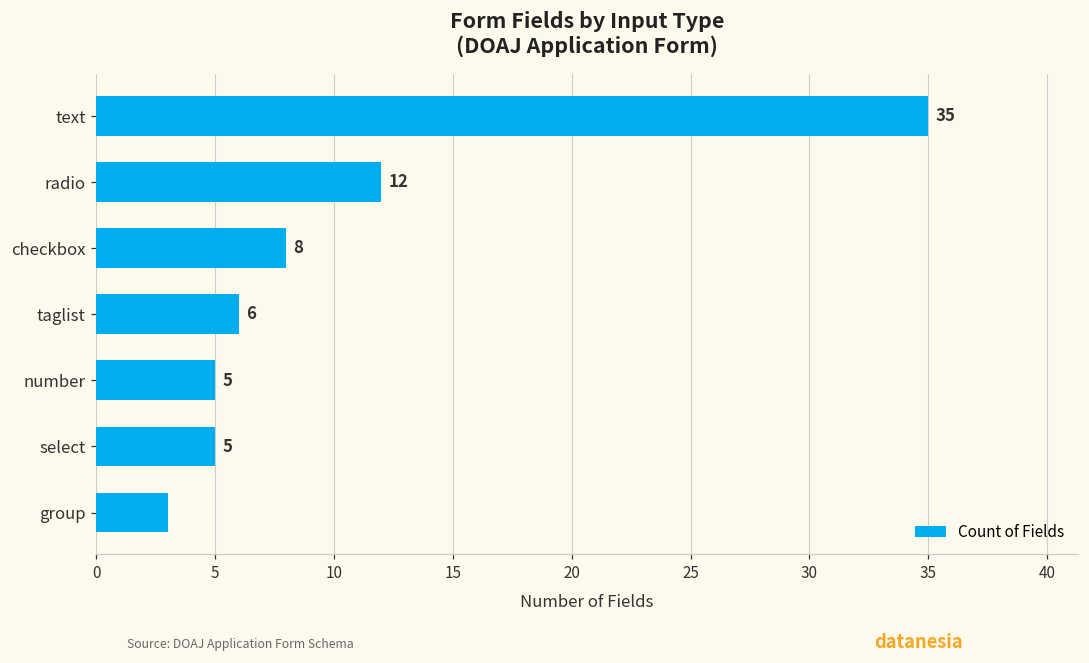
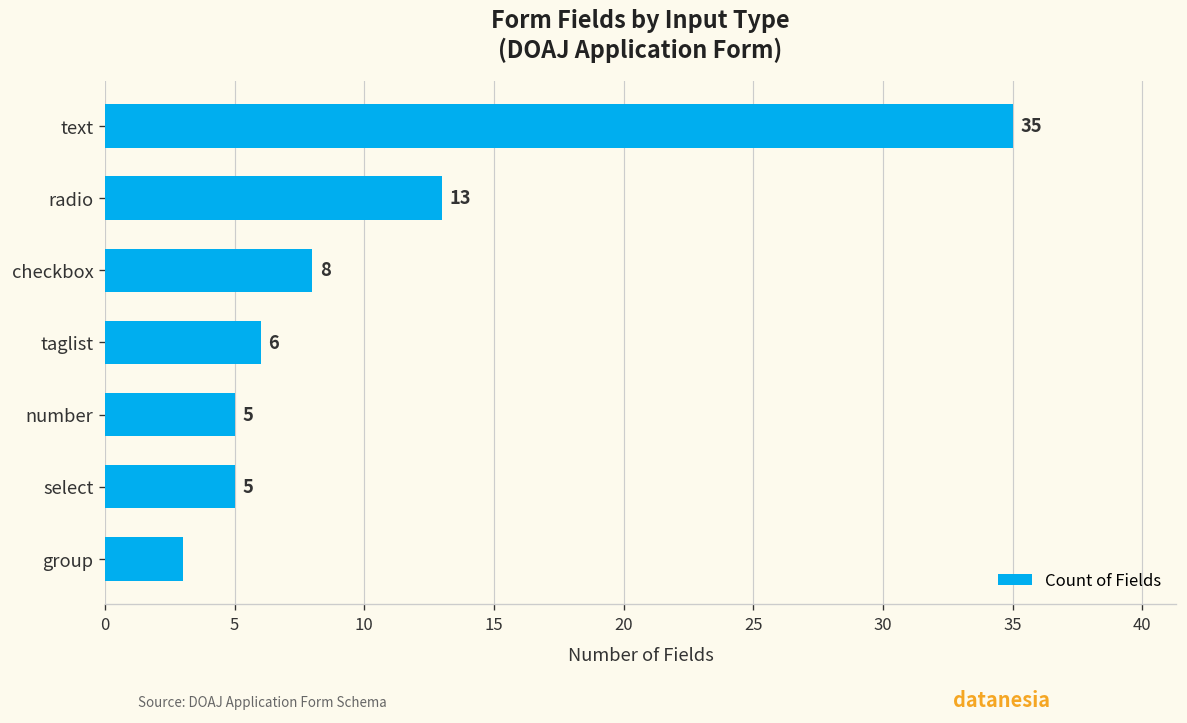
radio: 12 -> 13
